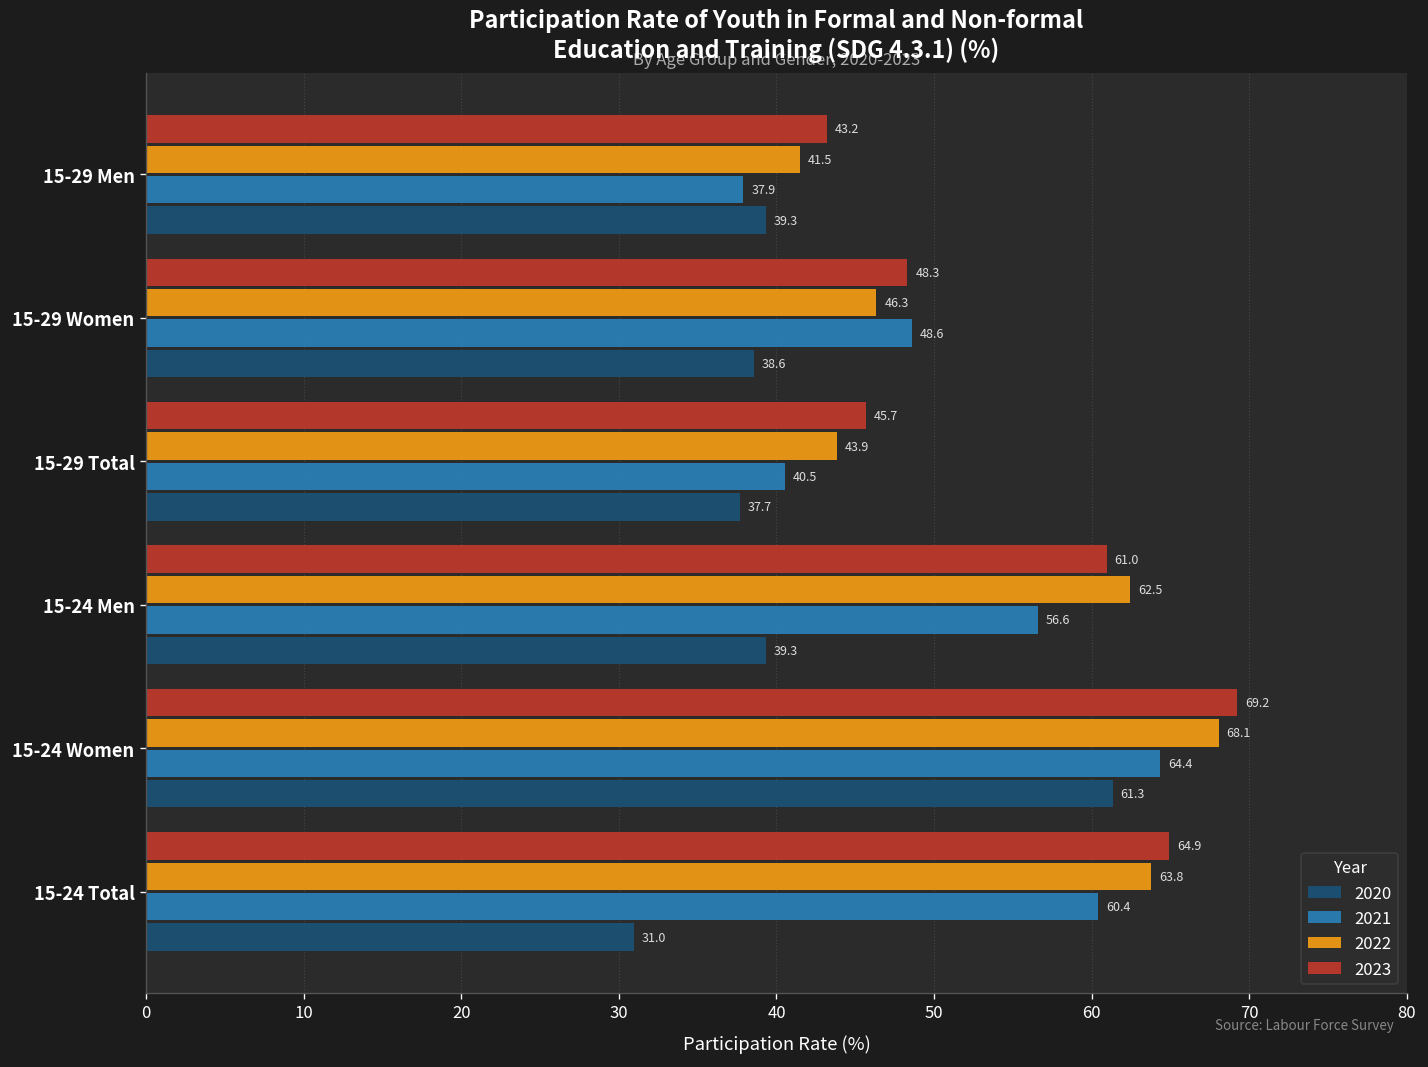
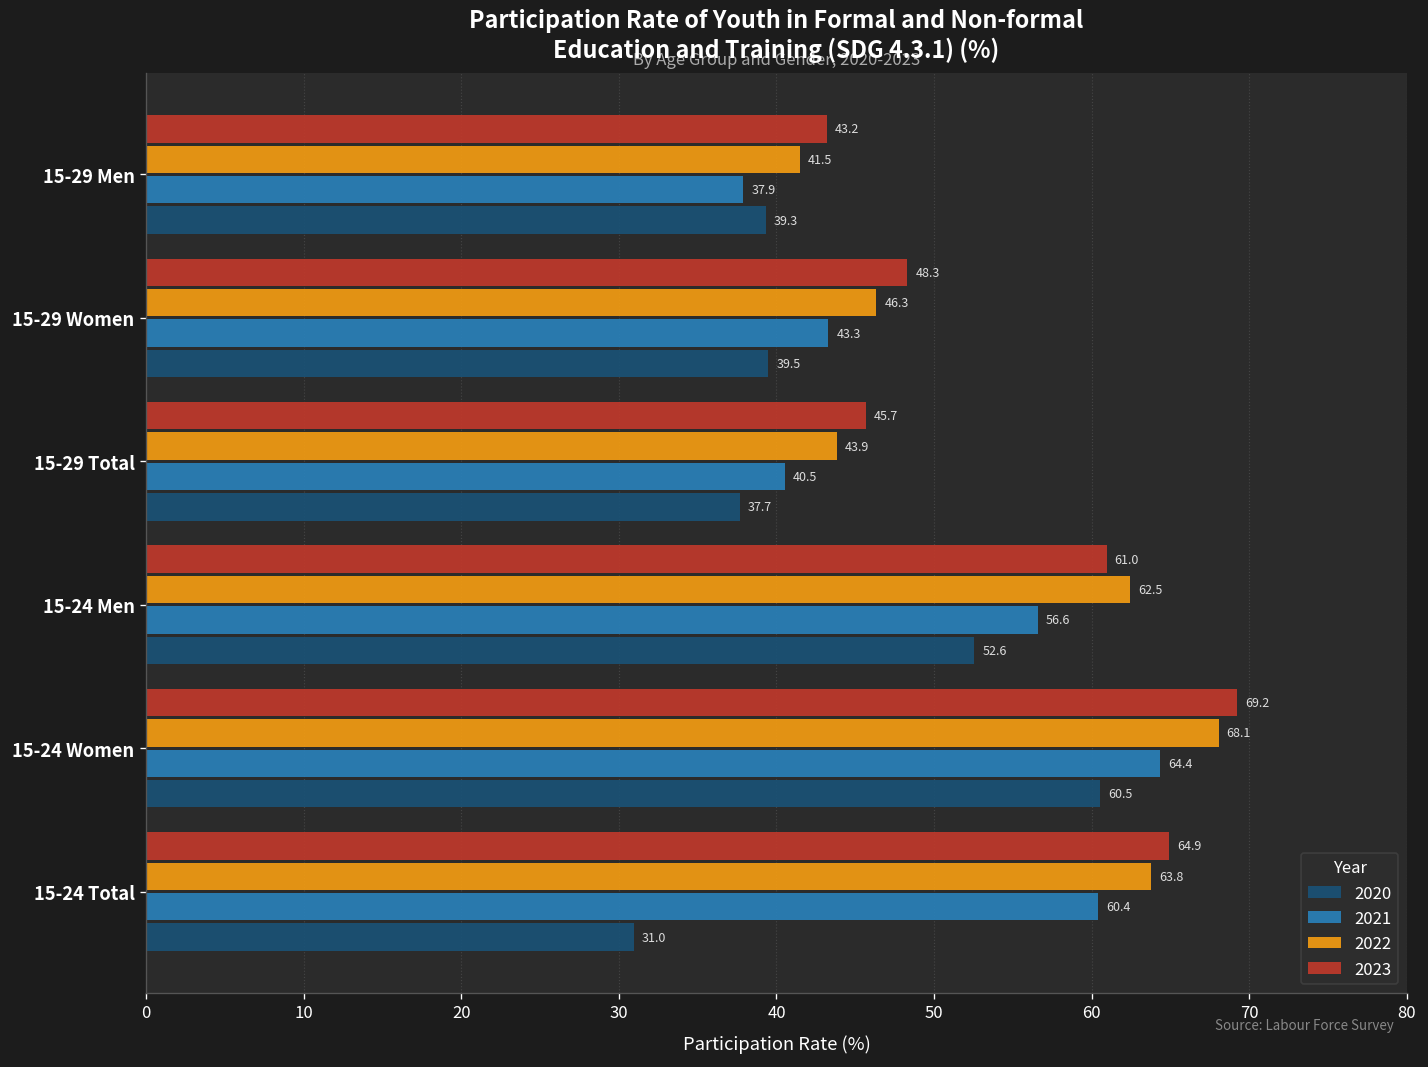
2021, 15-29 Women: 48.6 -> 43.3
2020, 15-29 Women: 38.6 -> 39.5
2020, 15-24 Men: 39.3 -> 52.6
2020, 15-24 Women: 61.3 -> 60.5
